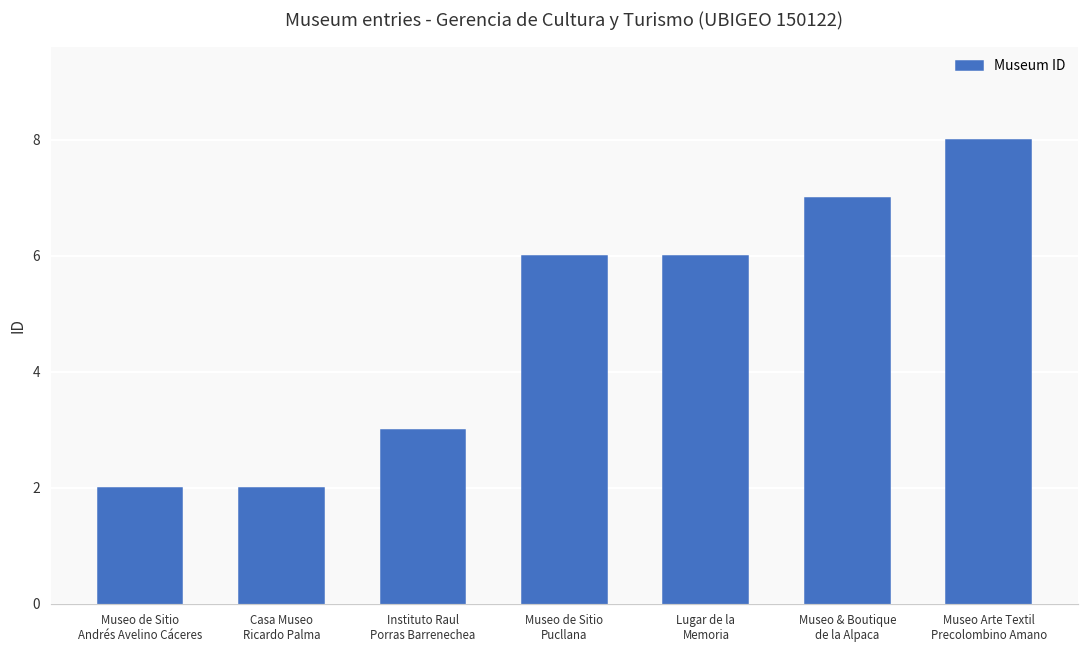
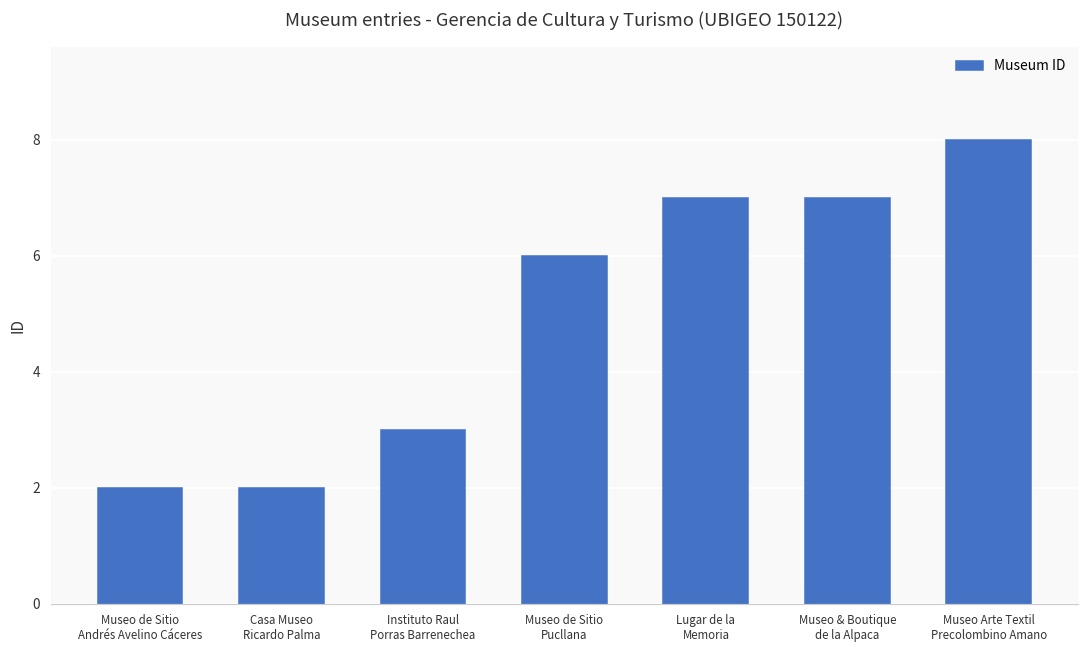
Lugar de la Memoria: 6 -> 7
